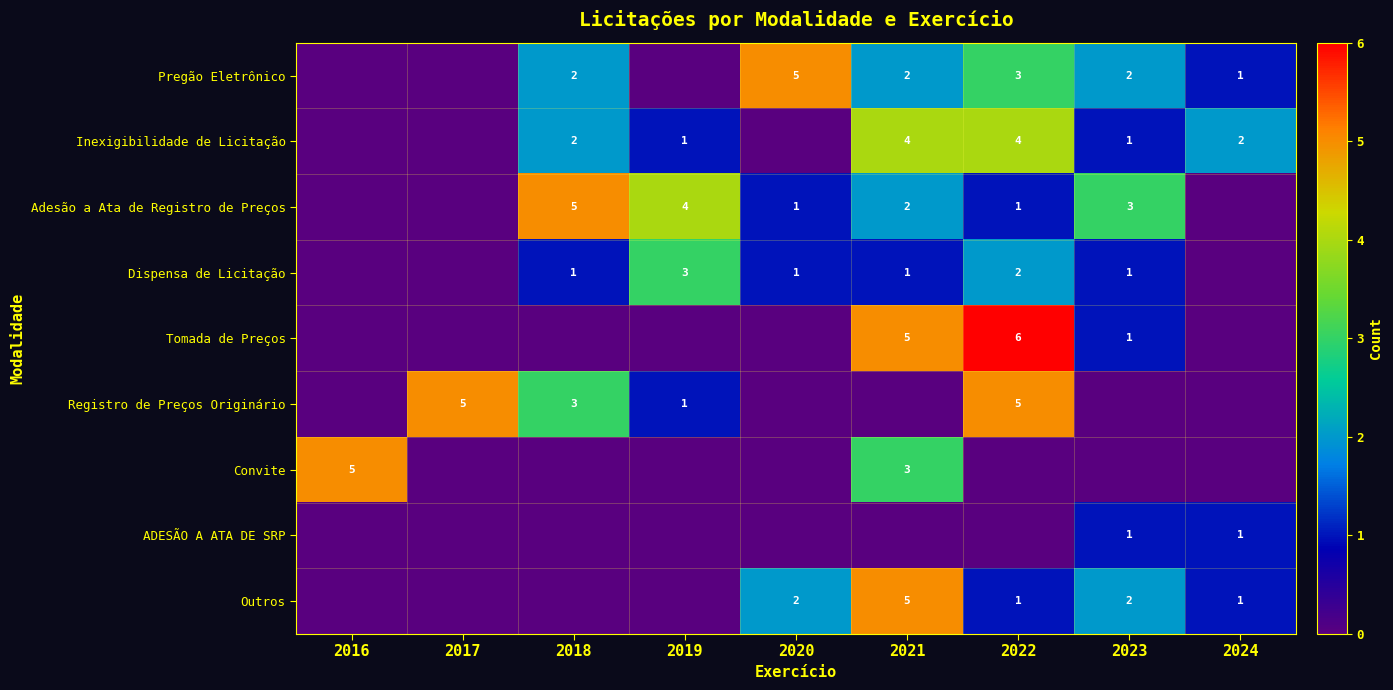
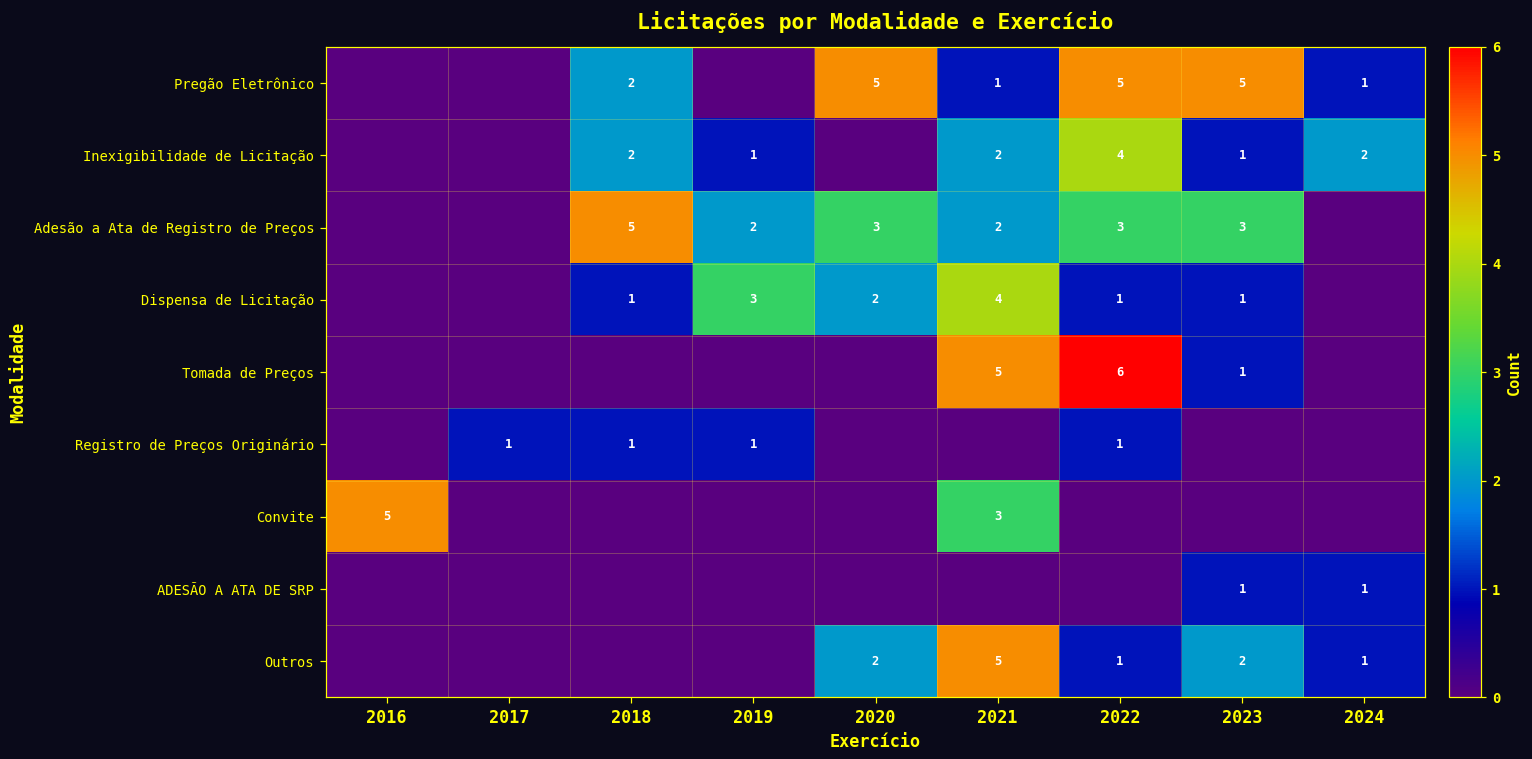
Pregão Eletrônico, 2021: 2 -> 1
Pregão Eletrônico, 2022: 3 -> 5
Pregão Eletrônico, 2023: 2 -> 5
Inexigibilidade de Licitação, 2021: 4 -> 2
Adesão a Ata de Registro de Preços, 2019: 4 -> 2
Adesão a Ata de Registro de Preços, 2020: 1 -> 3
Adesão a Ata de Registro de Preços, 2022: 1 -> 3
Dispensa de Licitação, 2020: 1 -> 2
Dispensa de Licitação, 2021: 1 -> 4
Dispensa de Licitação, 2022: 2 -> 1
Registro de Preços Originário, 2017: 5 -> 1
Registro de Preços Originário, 2018: 3 -> 1
Registro de Preços Originário, 2022: 5 -> 1
